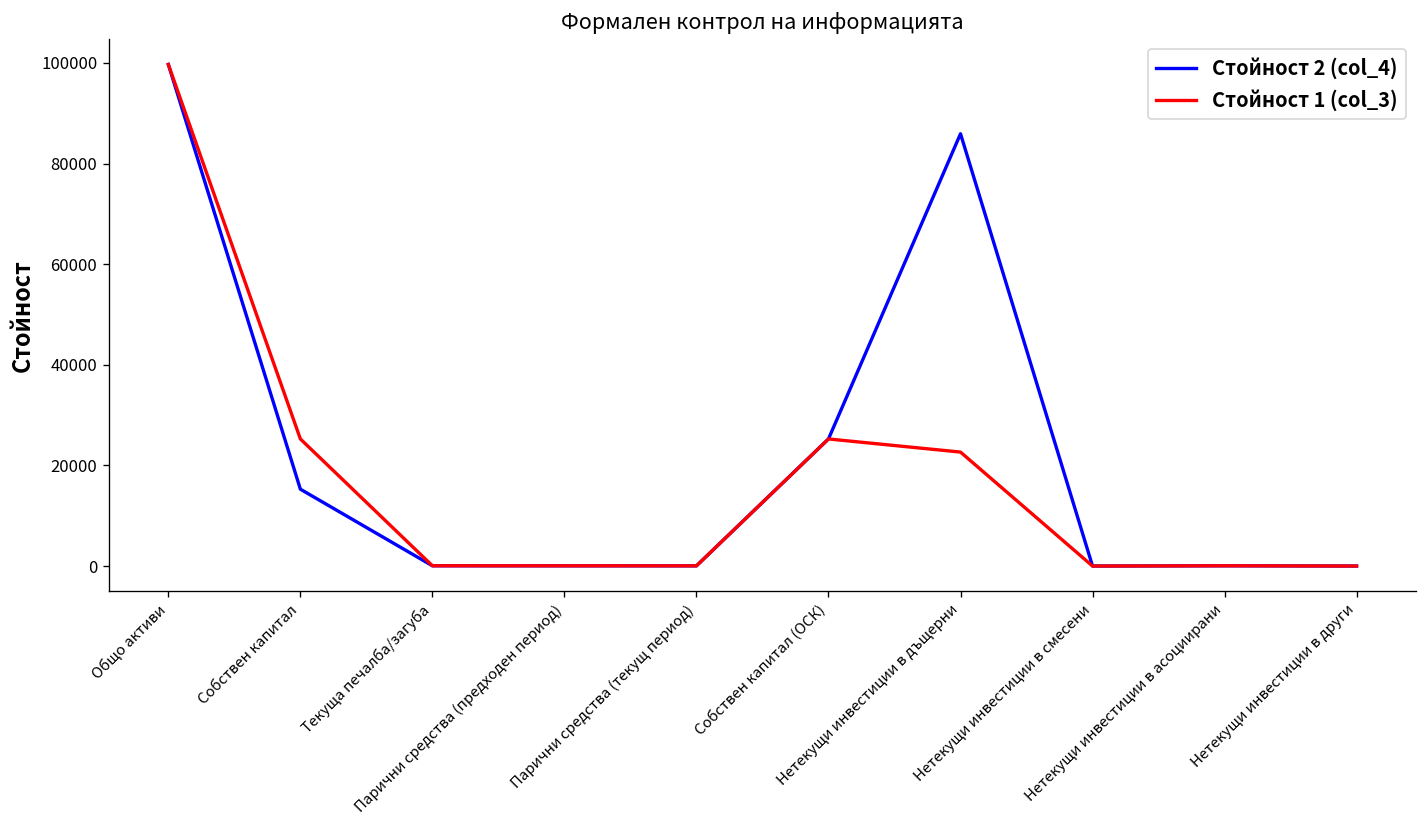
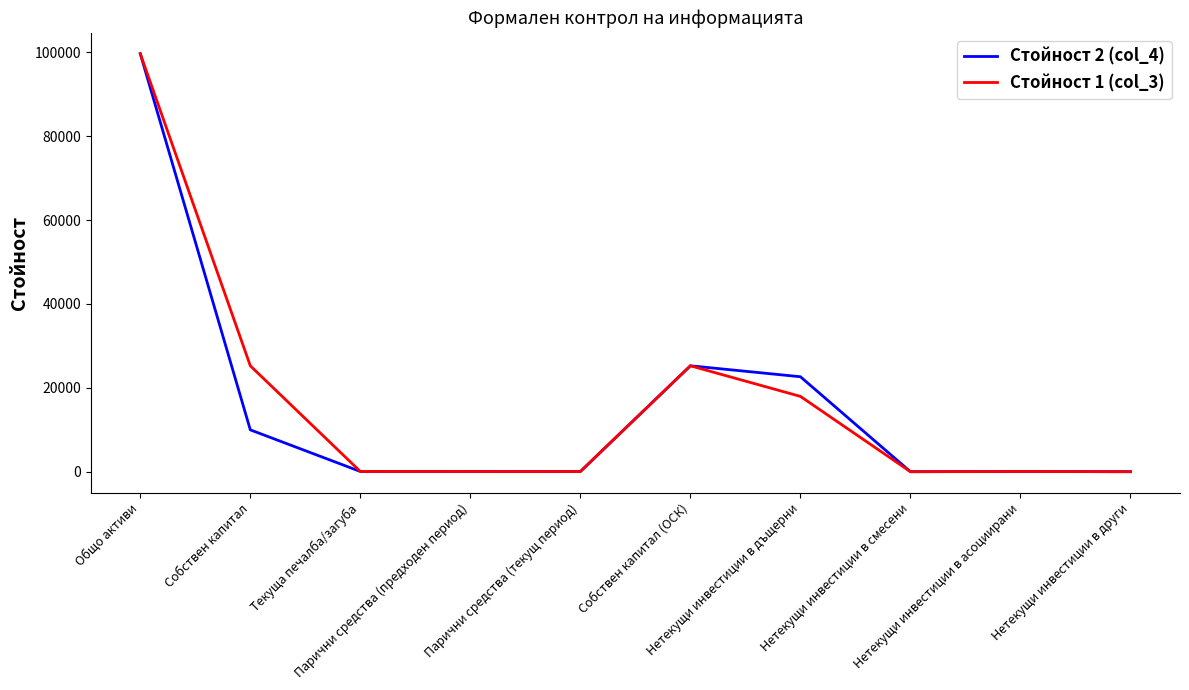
Стойност 2 (col_4), Собствен капитал: 15000 -> 10000
Стойност 2 (col_4), Нетекущи инвестиции в дъщерни: 86000 -> 23000
Стойност 1 (col_3), Нетекущи инвестиции в дъщерни: 23000 -> 18000
